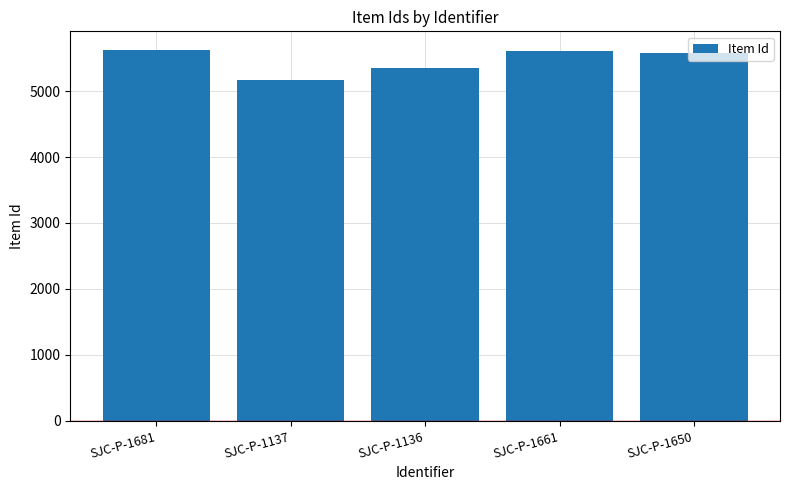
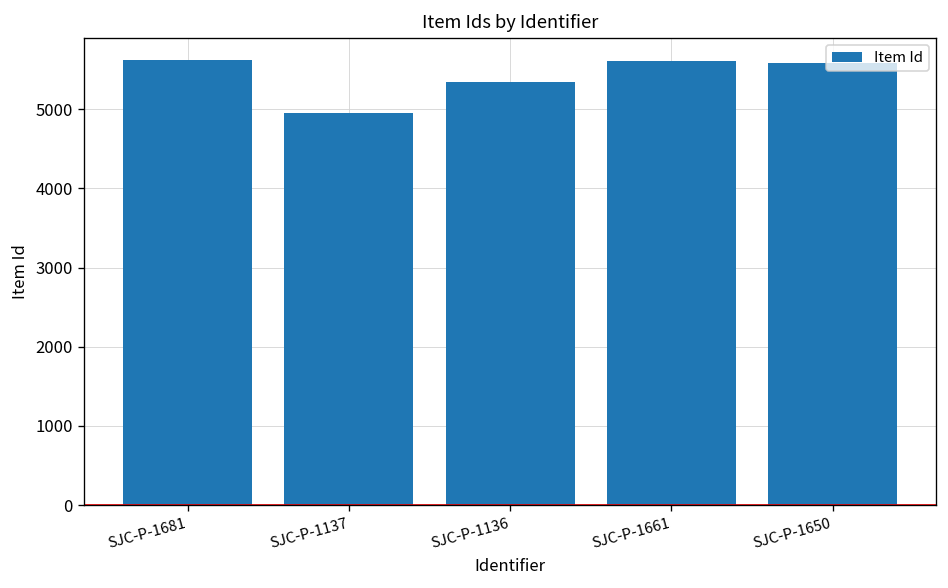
SJC-P-1137: 5200 -> 4900
